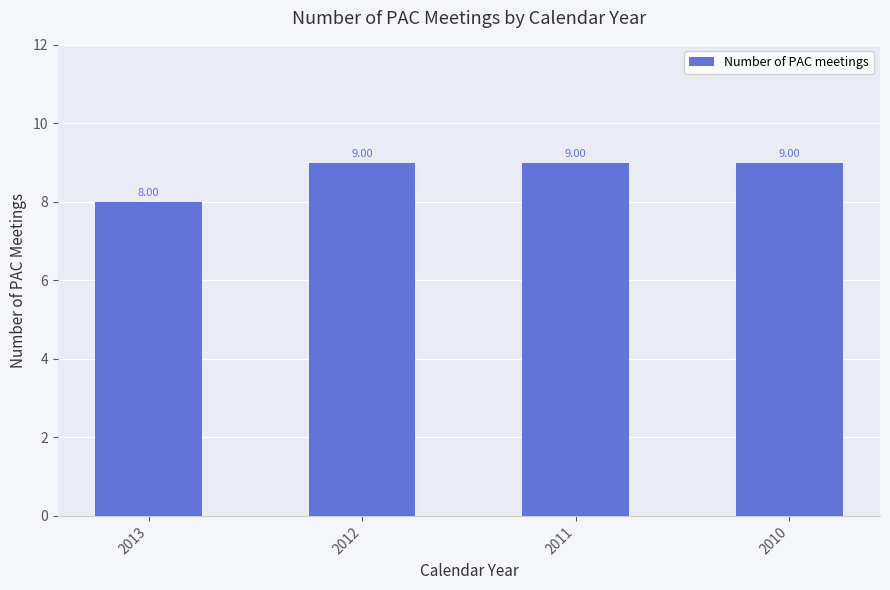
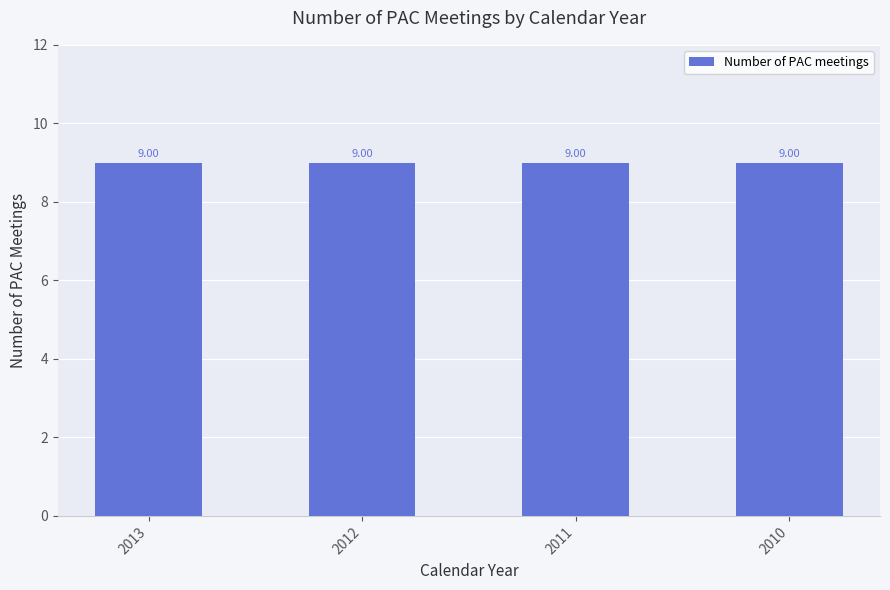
2013: 8.00 -> 9.00
